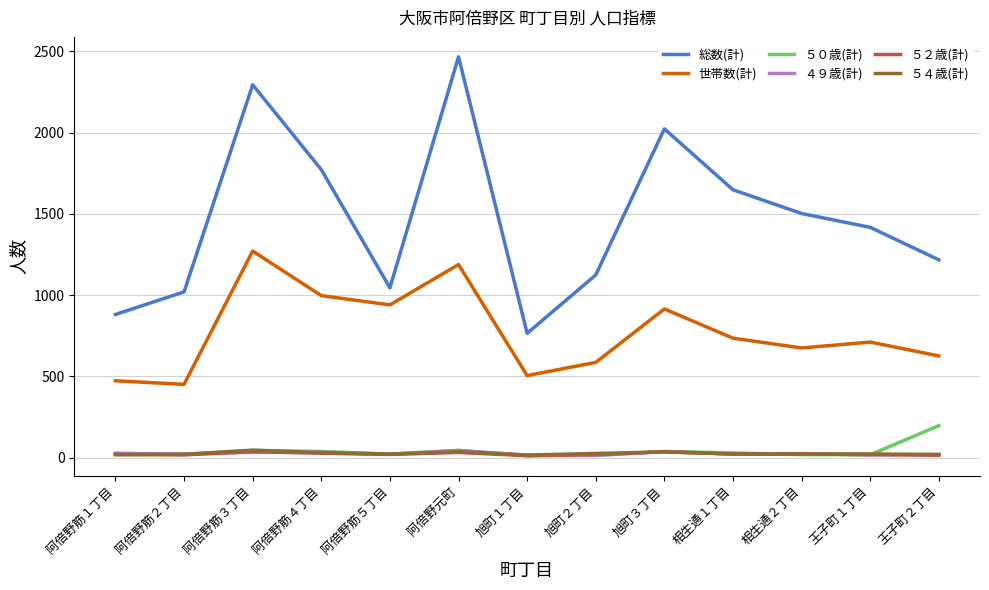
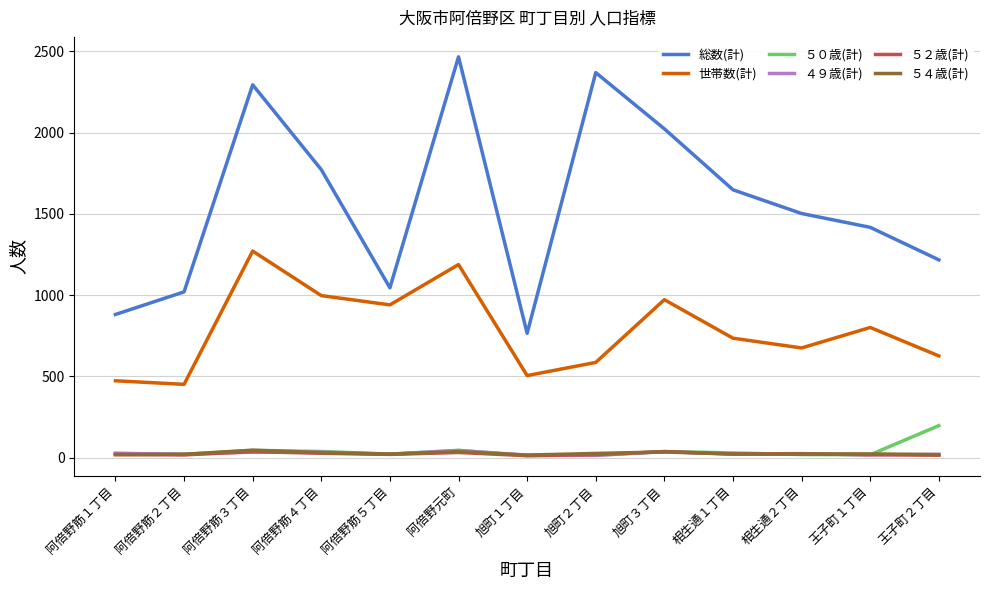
総数(計), 旭町２丁目: 1120 -> 2370
世帯数(計), 旭町３丁目: 920 -> 970
世帯数(計), 王子町１丁目: 710 -> 800
